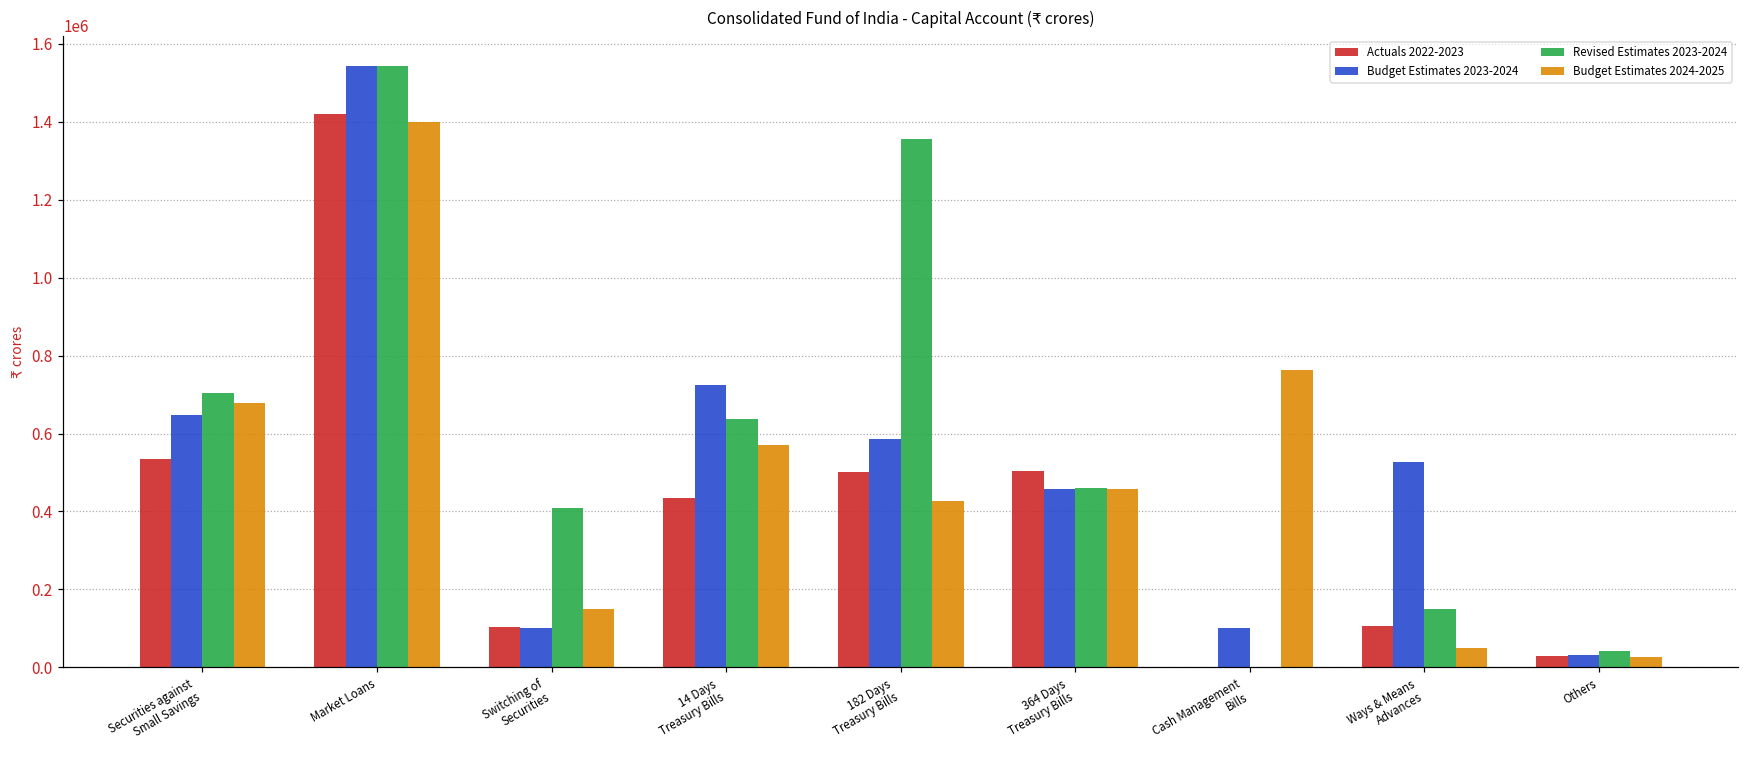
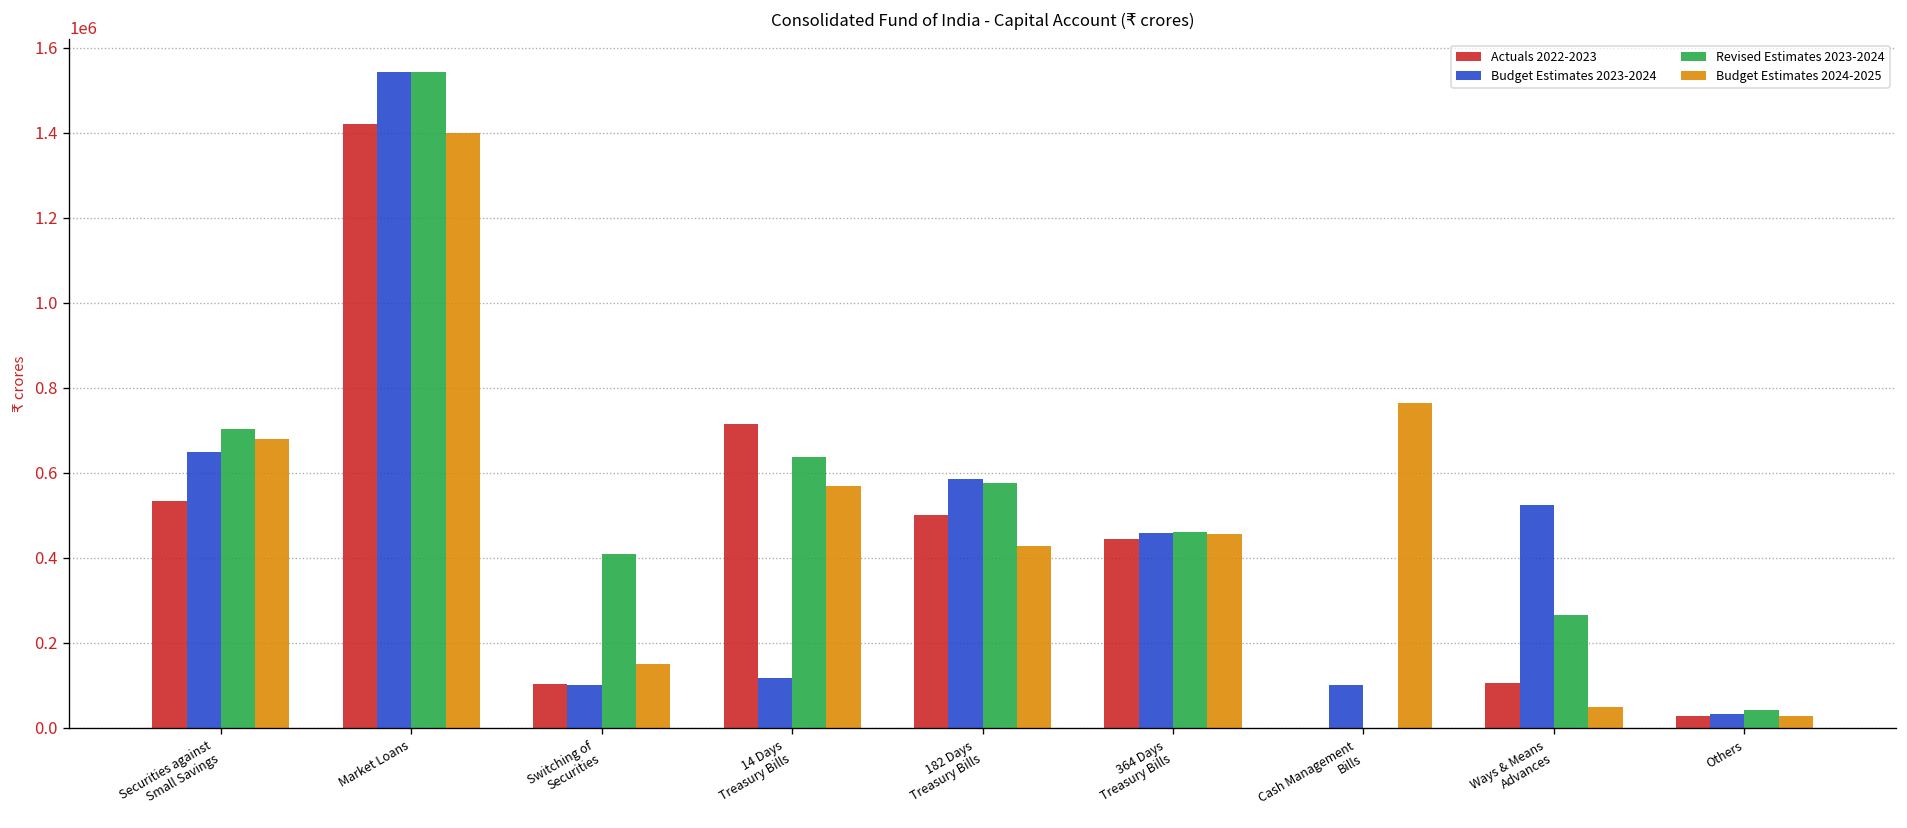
Actuals 2022-2023, 14 Days Treasury Bills: 430000 -> 720000
Budget Estimates 2023-2024, 14 Days Treasury Bills: 720000 -> 120000
Revised Estimates 2023-2024, 182 Days Treasury Bills: 1360000 -> 580000
Actuals 2022-2023, 364 Days Treasury Bills: 500000 -> 450000
Revised Estimates 2023-2024, Ways & Means Advances: 150000 -> 270000
